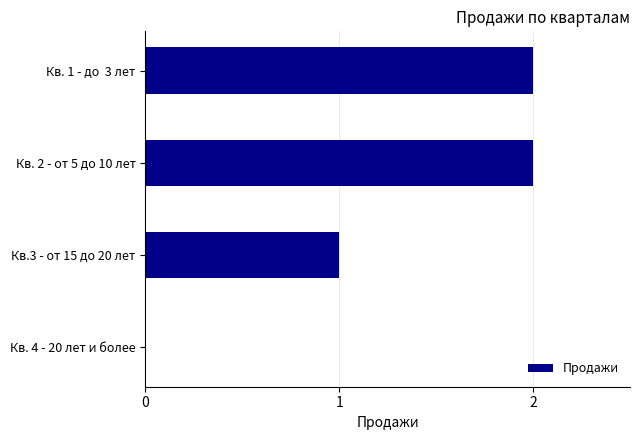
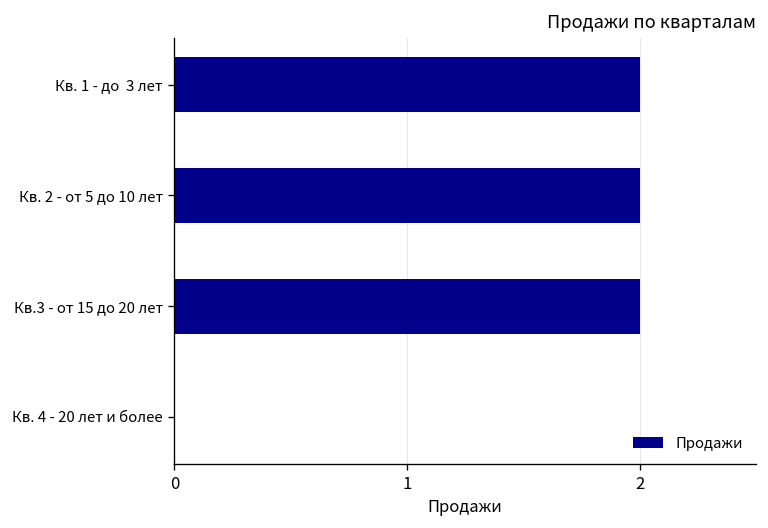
Кв.3 - от 15 до 20 лет: 1 -> 2
